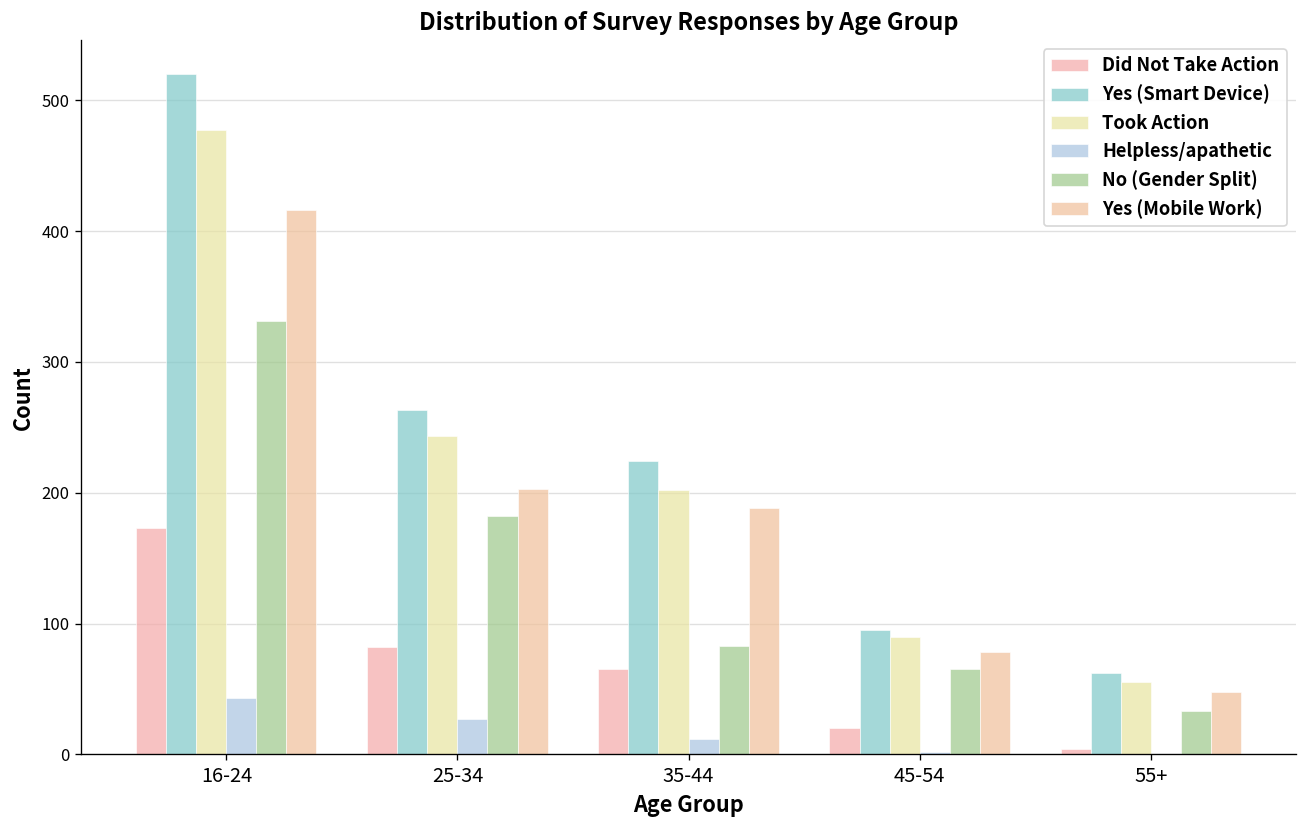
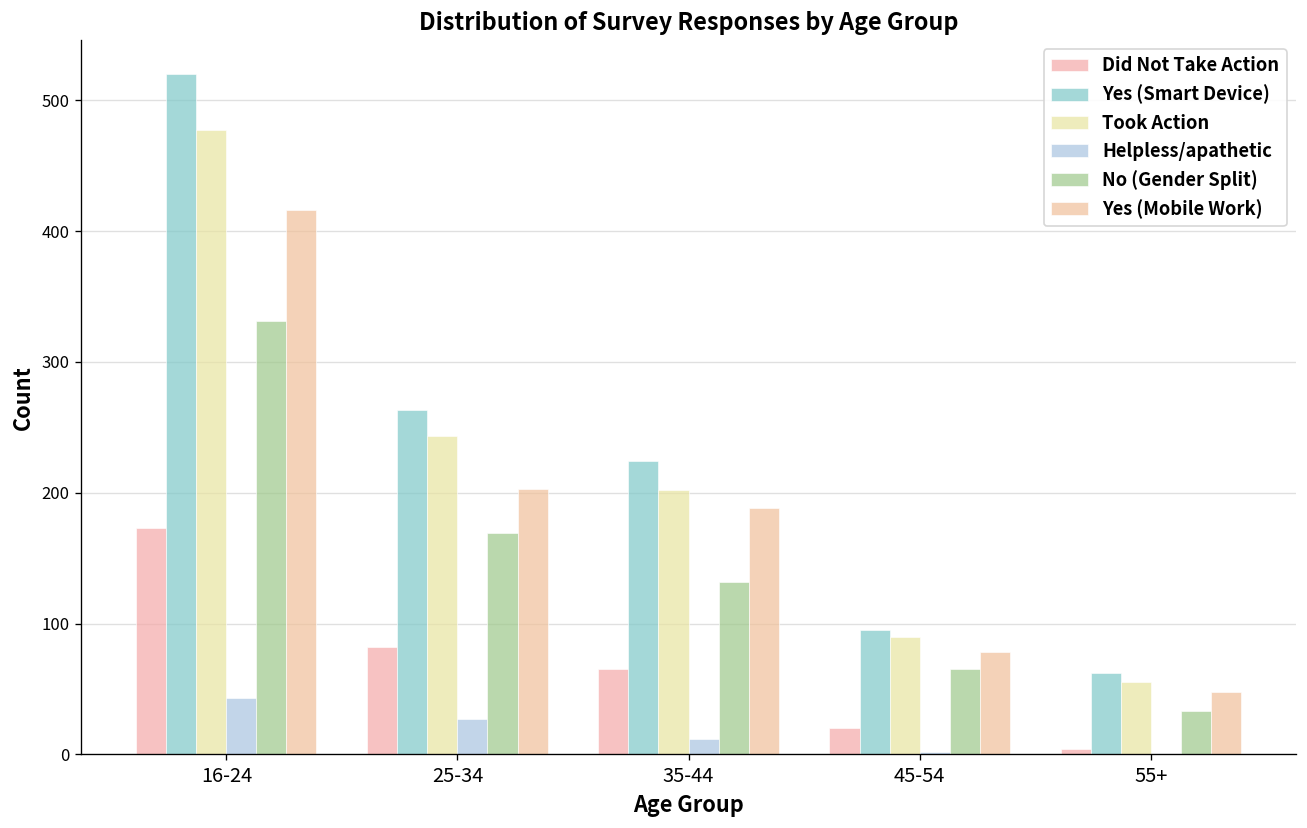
No (Gender Split), 25-34: 182 -> 169
No (Gender Split), 35-44: 83 -> 132
